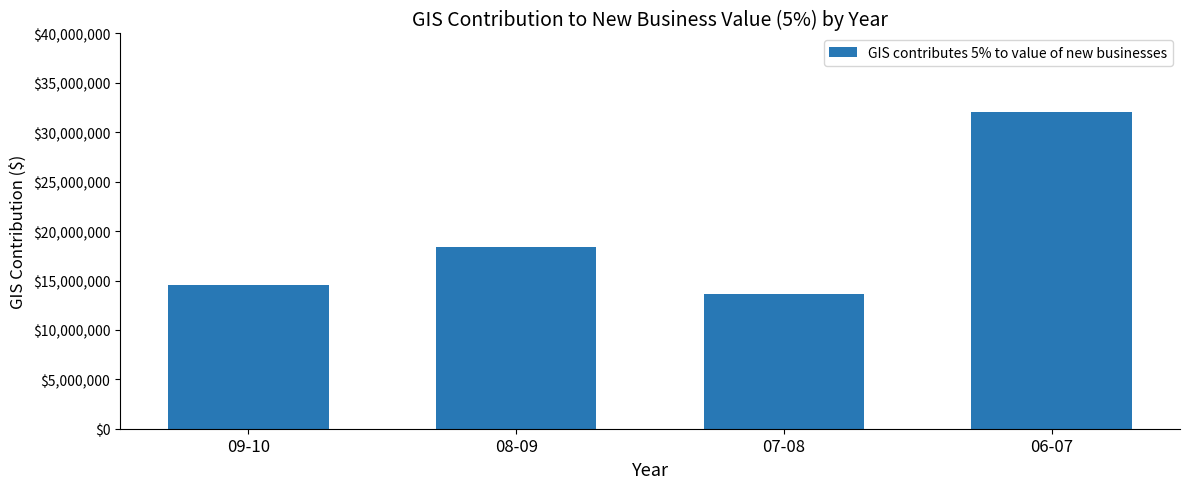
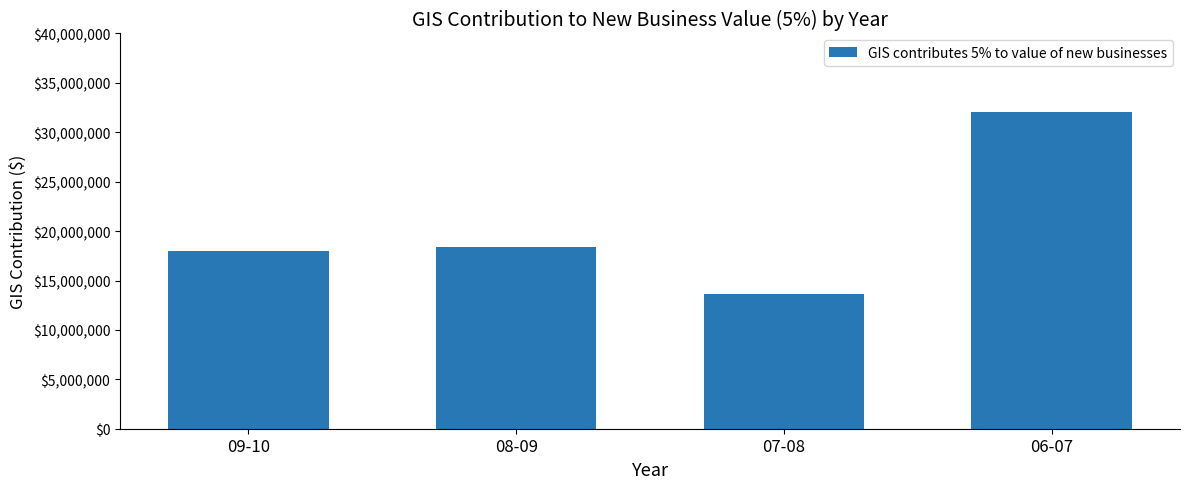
09-10: $15,000,000 -> $18,000,000
